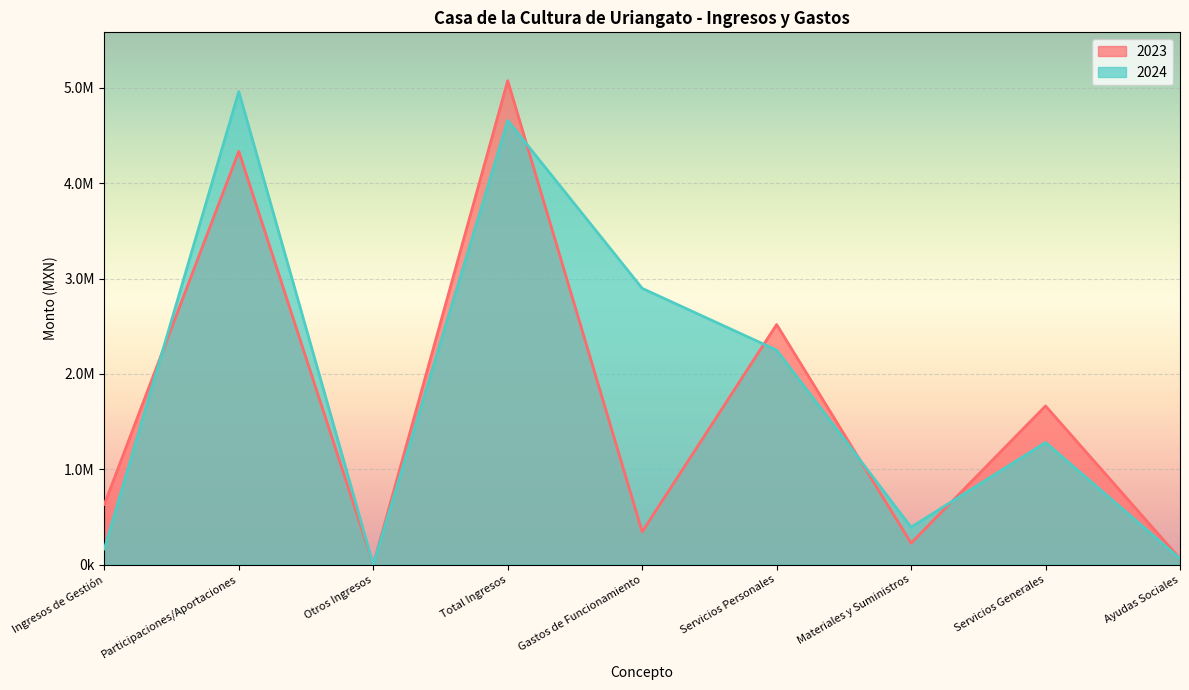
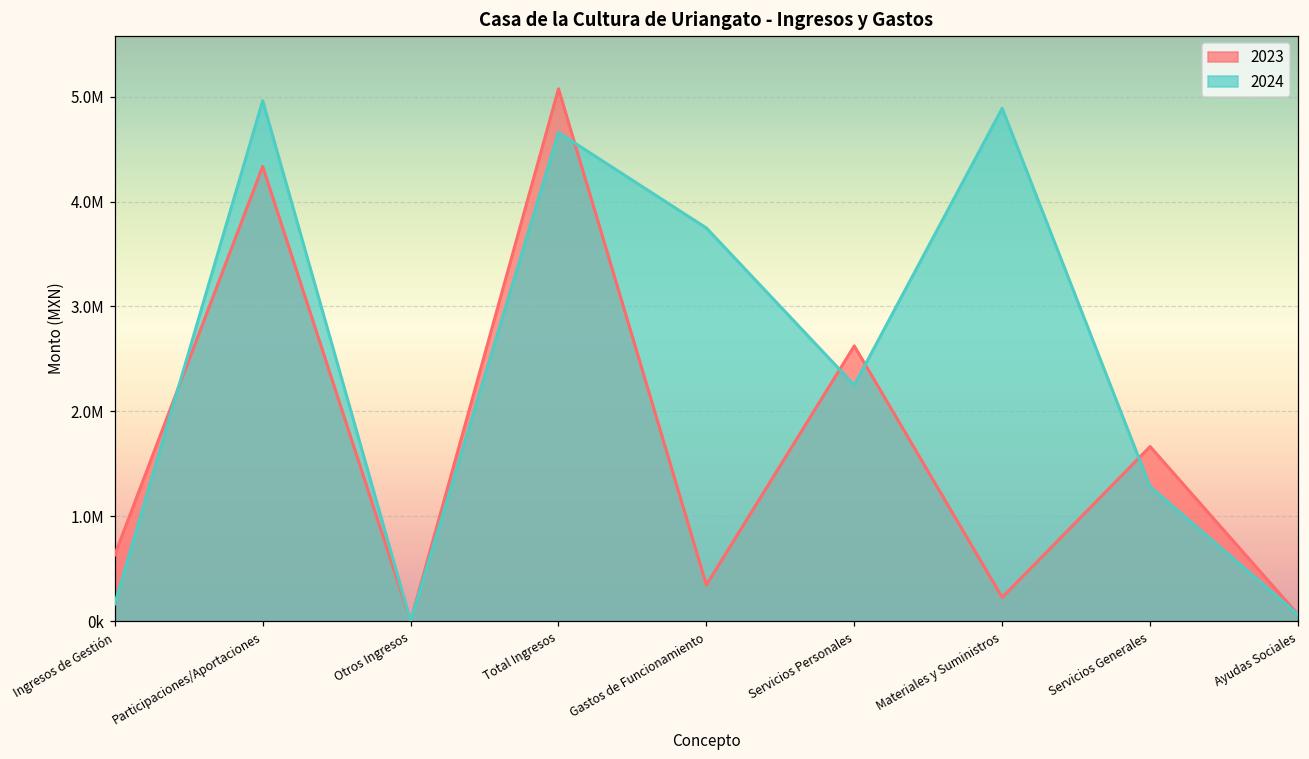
2024, Gastos de Funcionamiento: 2900000 -> 3700000
2023, Servicios Personales: 2500000 -> 2600000
2024, Materiales y Suministros: 400000 -> 4900000
